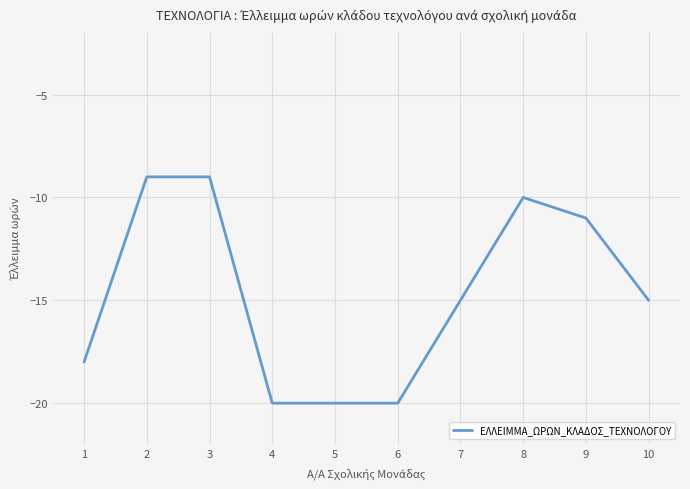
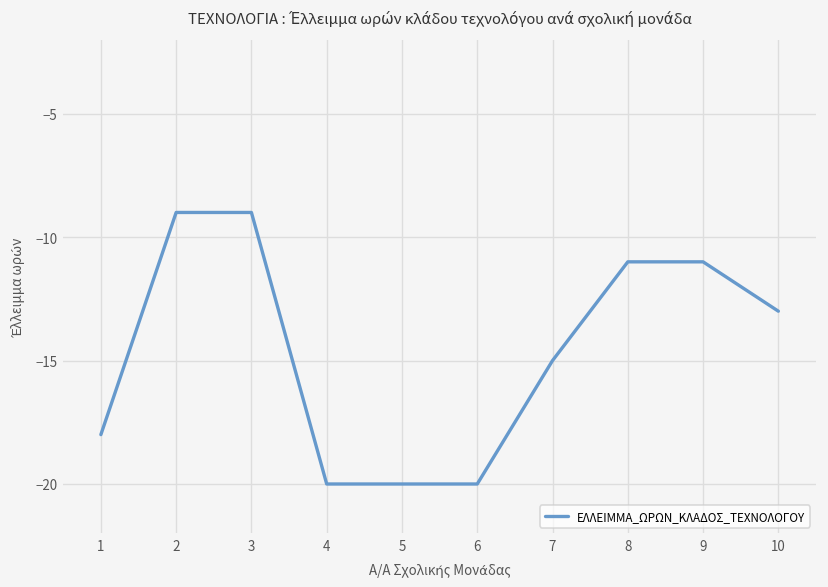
8: -10 -> -11
10: -15 -> -13
